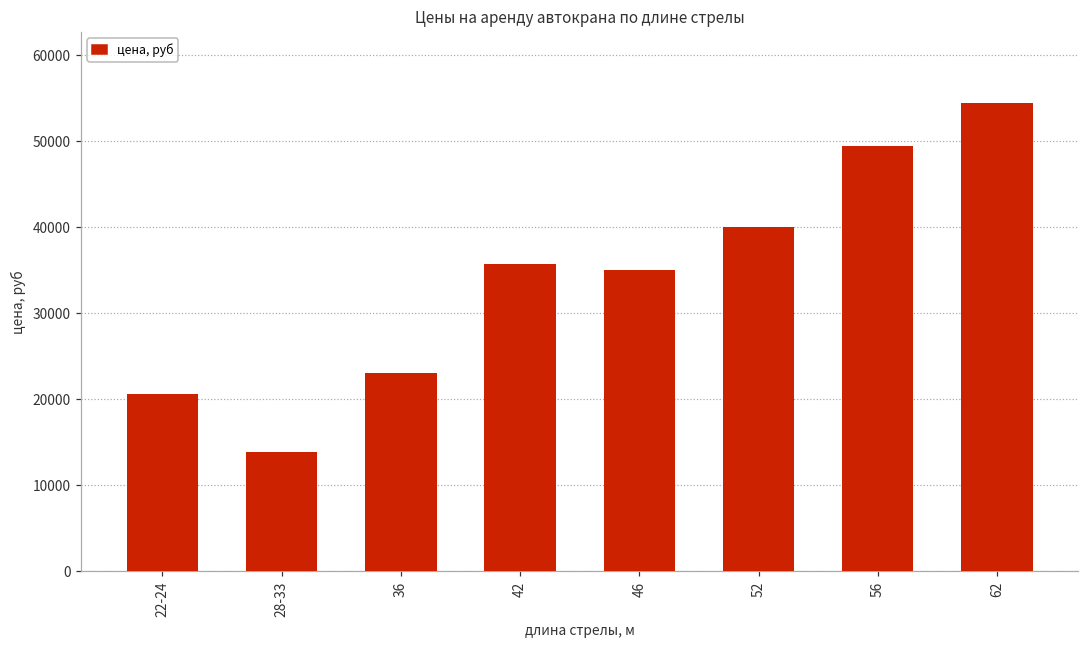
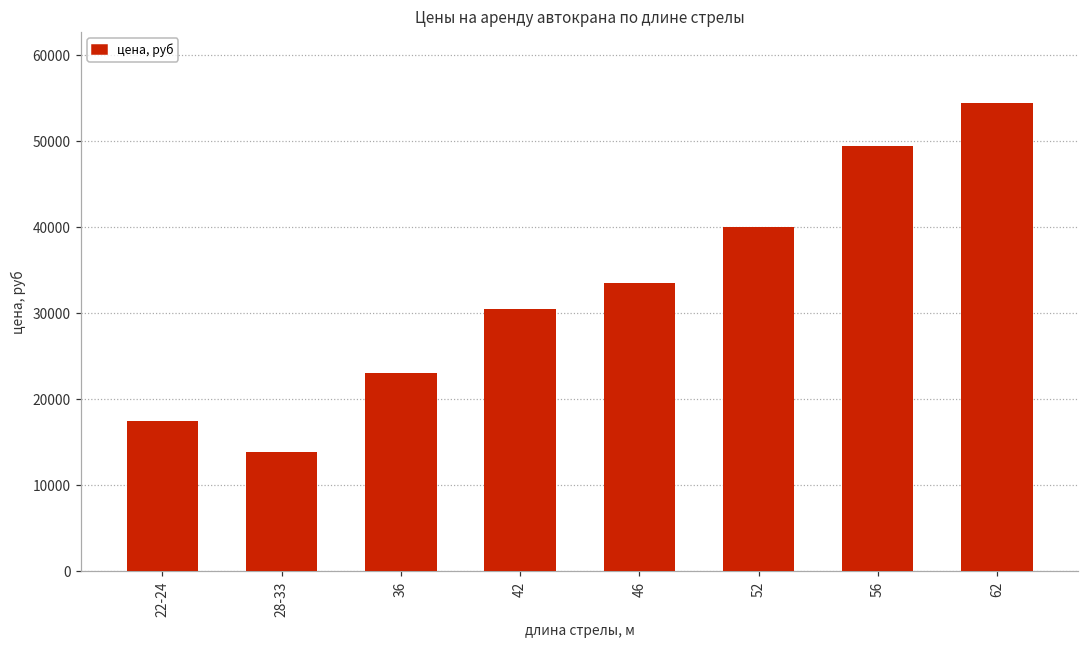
22-24: 21000 -> 18000
42: 36000 -> 31000
46: 35000 -> 34000
